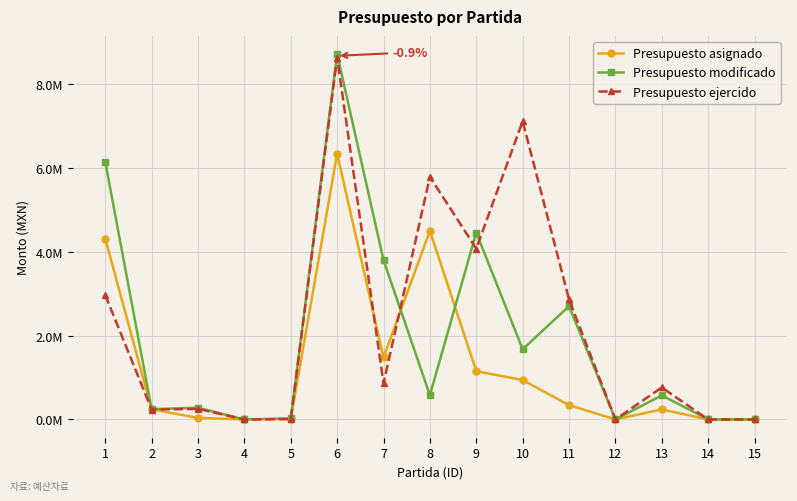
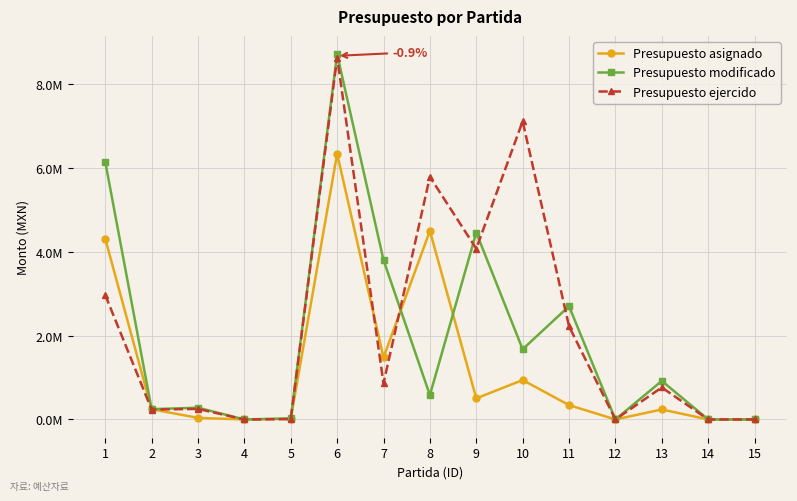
Presupuesto asignado, 9: 1200000 -> 500000
Presupuesto ejercido, 11: 2900000 -> 2200000
Presupuesto modificado, 13: 600000 -> 900000
